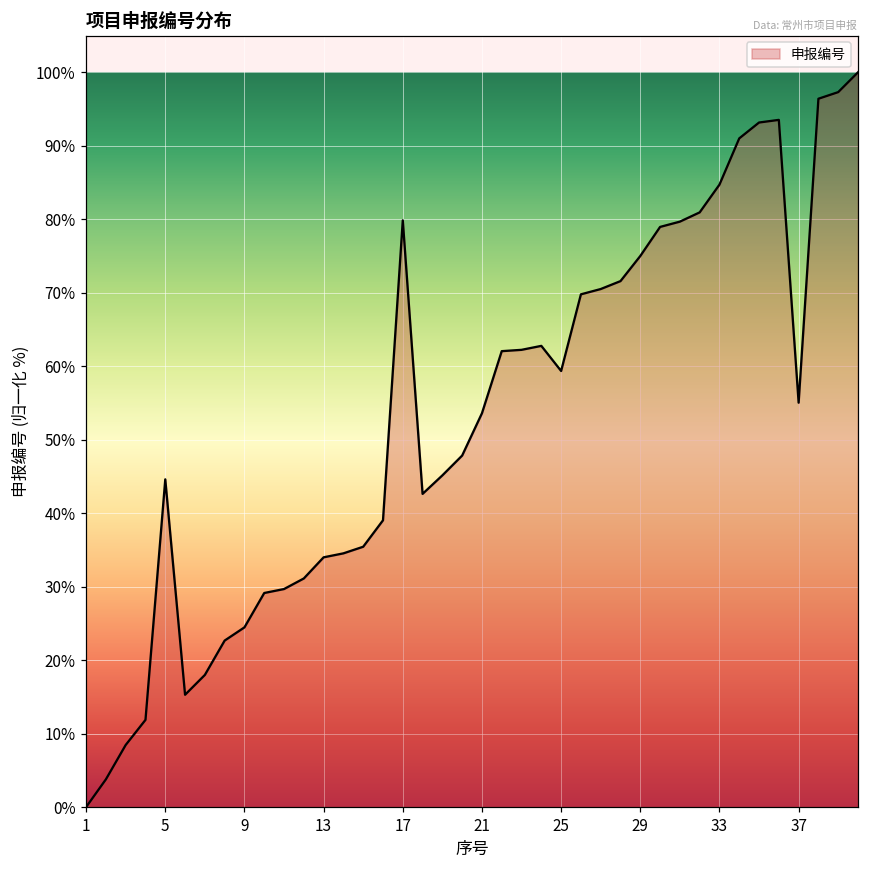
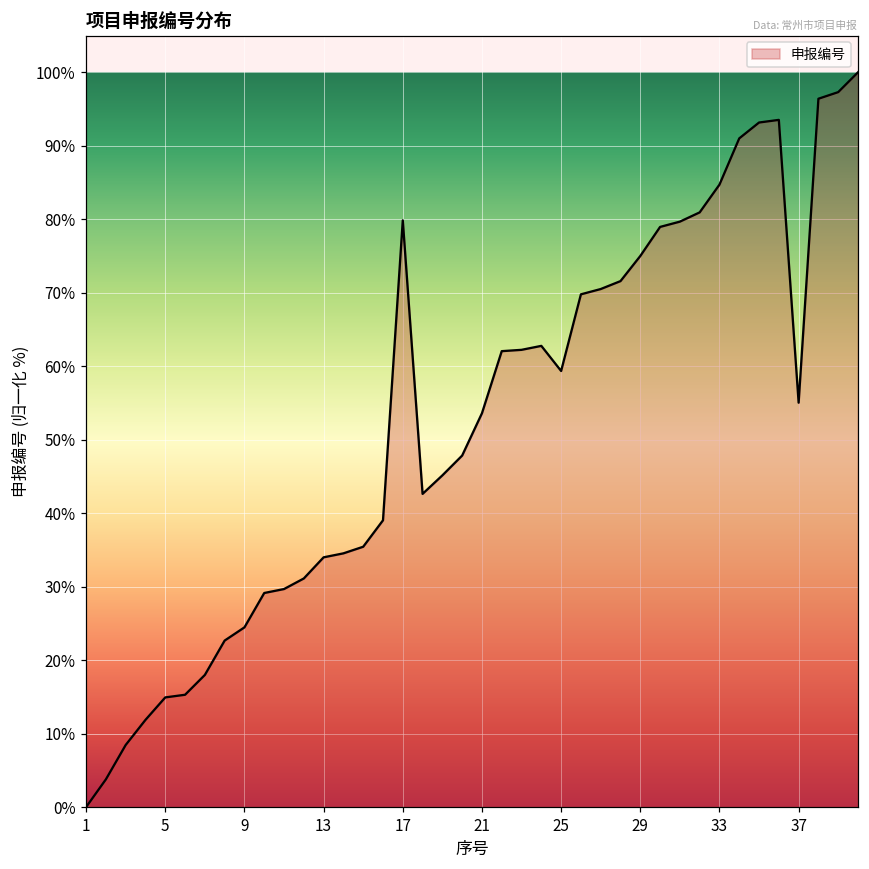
5: 45% -> 15%
